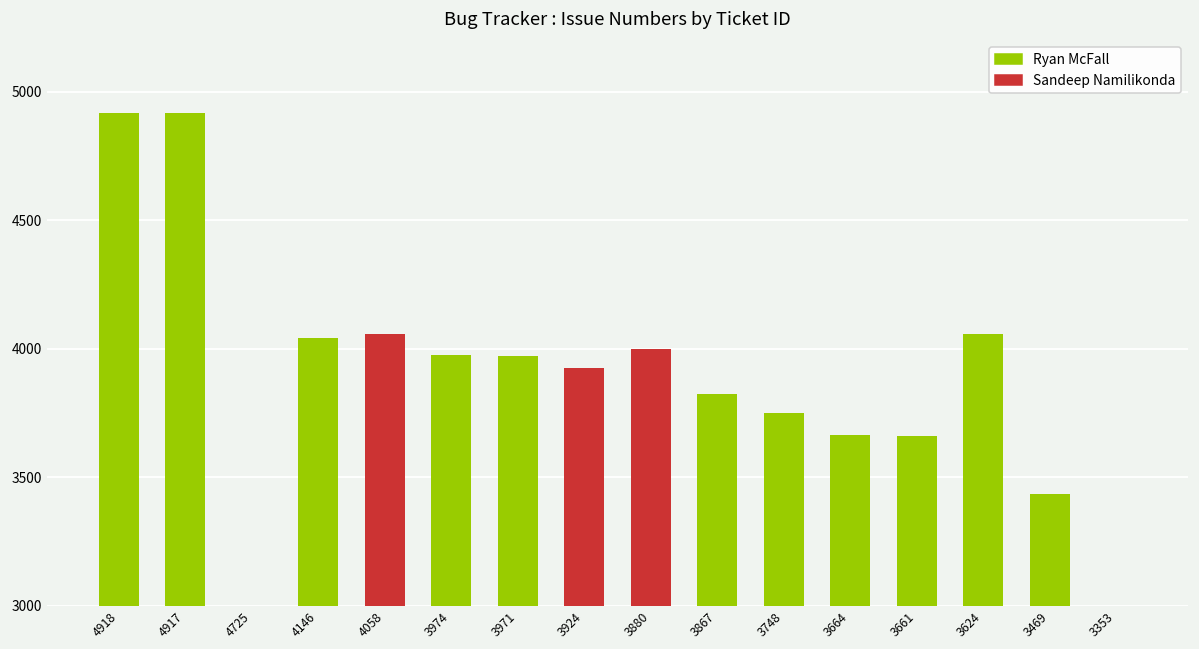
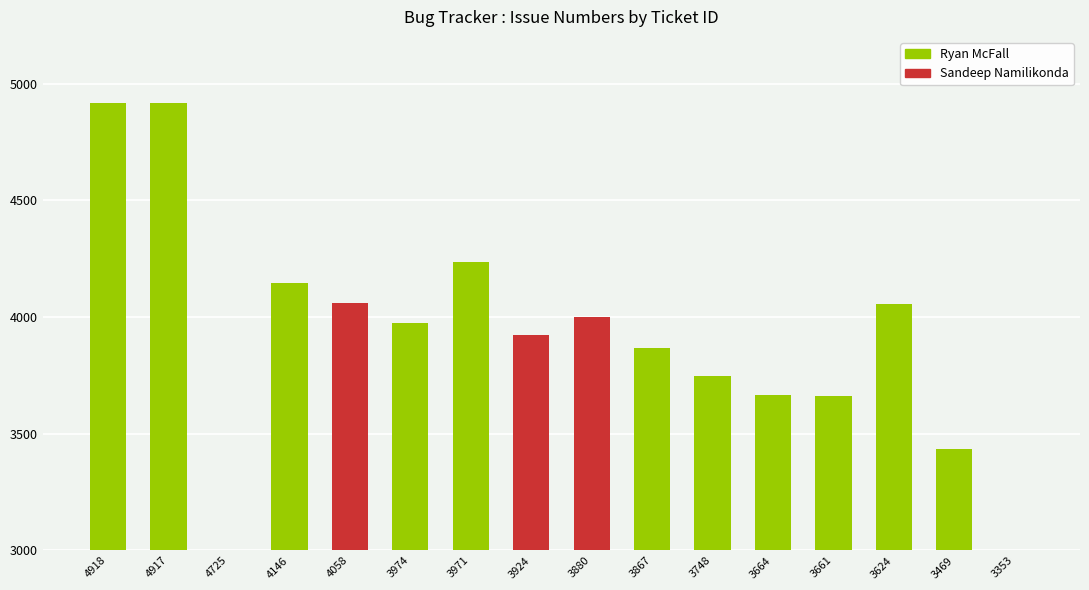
4146: 4040 -> 4150
3971: 3970 -> 4230
3867: 3830 -> 3870
